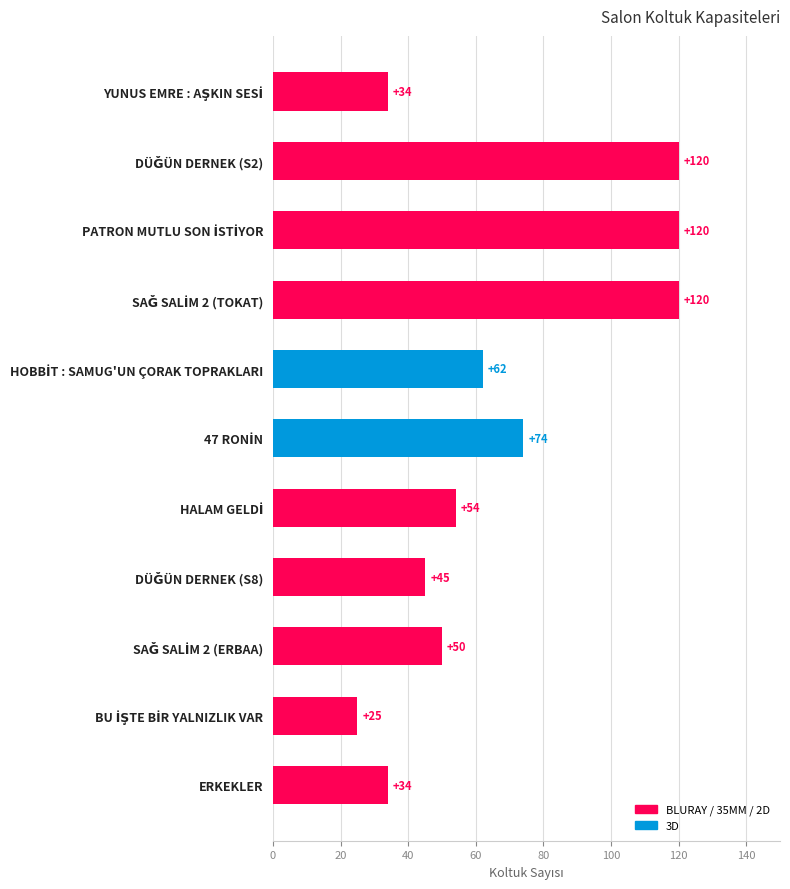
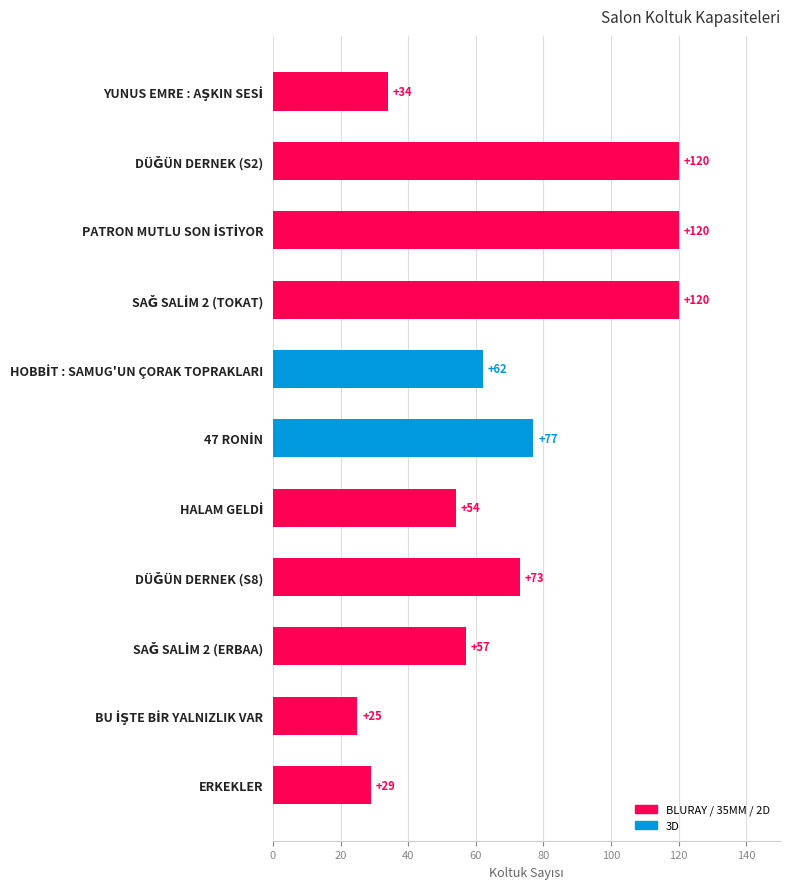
47 RONİN: +74 -> +77
DÜĞÜN DERNEK (S8): +45 -> +73
SAĞ SALİM 2 (ERBAA): +50 -> +57
ERKEKLER: +34 -> +29
